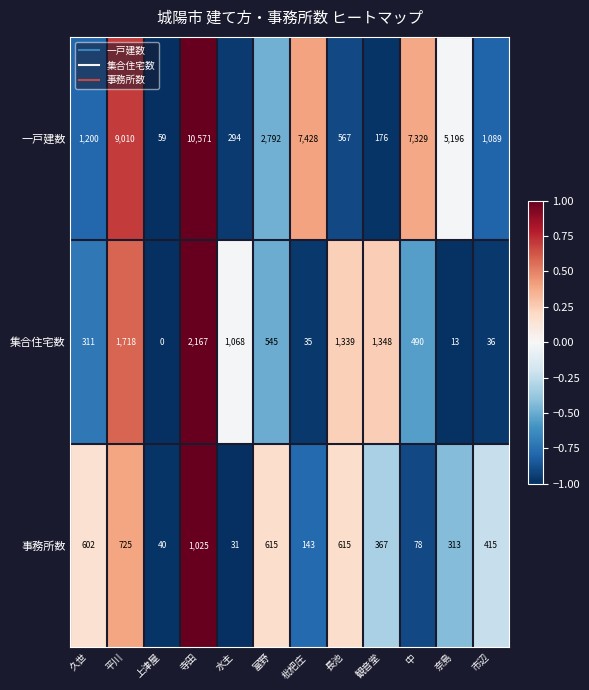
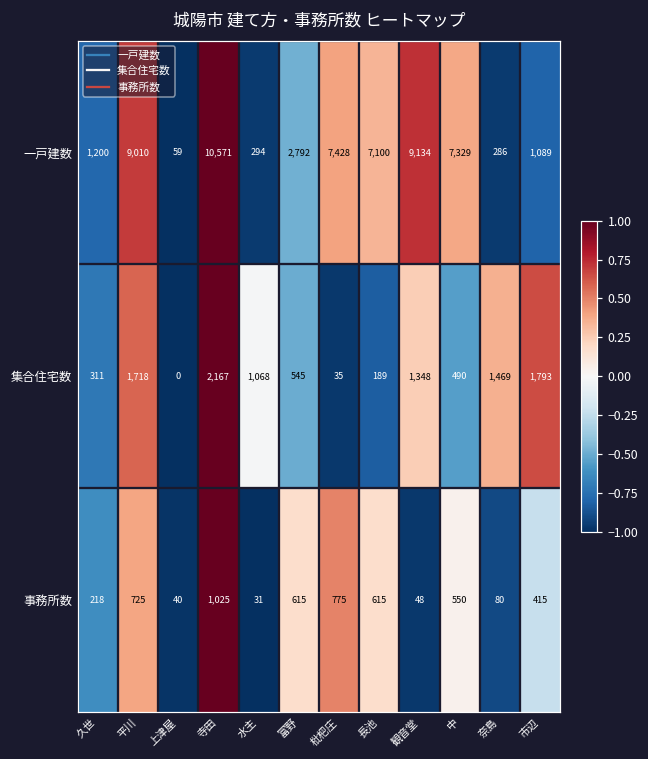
一戸建数, 長池: 567 -> 7,100
一戸建数, 観音堂: 176 -> 9,134
一戸建数, 奈島: 5,196 -> 286
集合住宅数, 長池: 1,339 -> 189
集合住宅数, 奈島: 13 -> 1,469
集合住宅数, 市辺: 36 -> 1,793
事務所数, 久世: 602 -> 218
事務所数, 枇杷庄: 143 -> 775
事務所数, 観音堂: 367 -> 48
事務所数, 中: 78 -> 550
事務所数, 奈島: 313 -> 80
